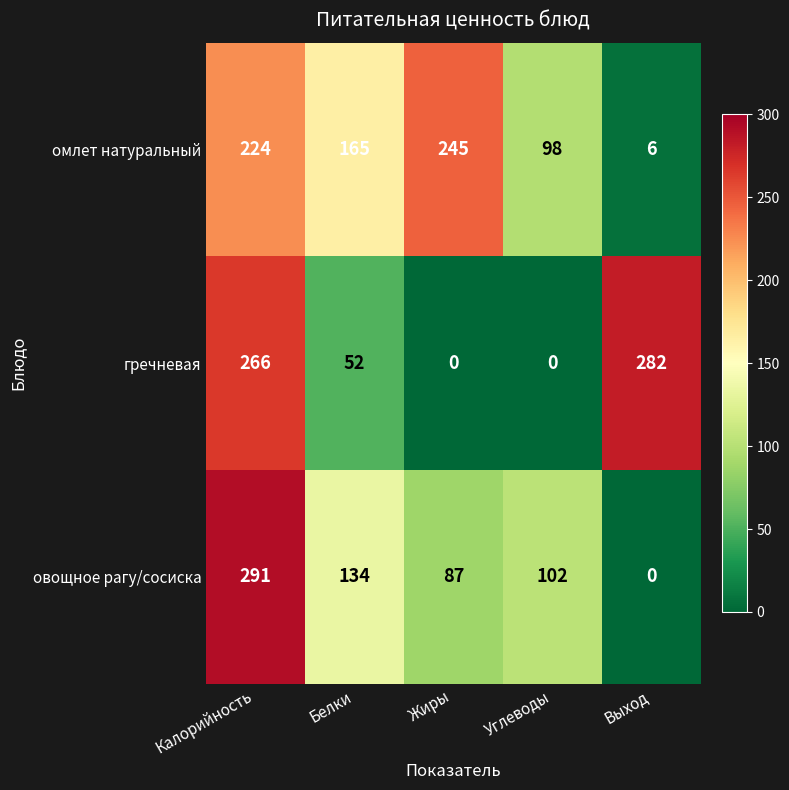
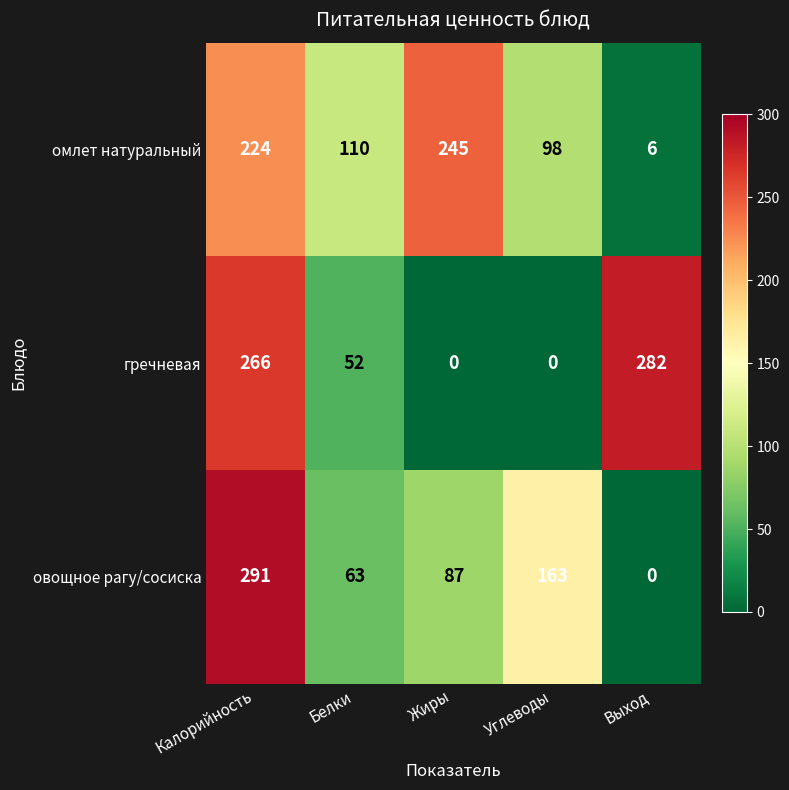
омлет натуральный, Белки: 165 -> 110
овощное рагу/сосиска, Белки: 134 -> 63
овощное рагу/сосиска, Углеводы: 102 -> 163
